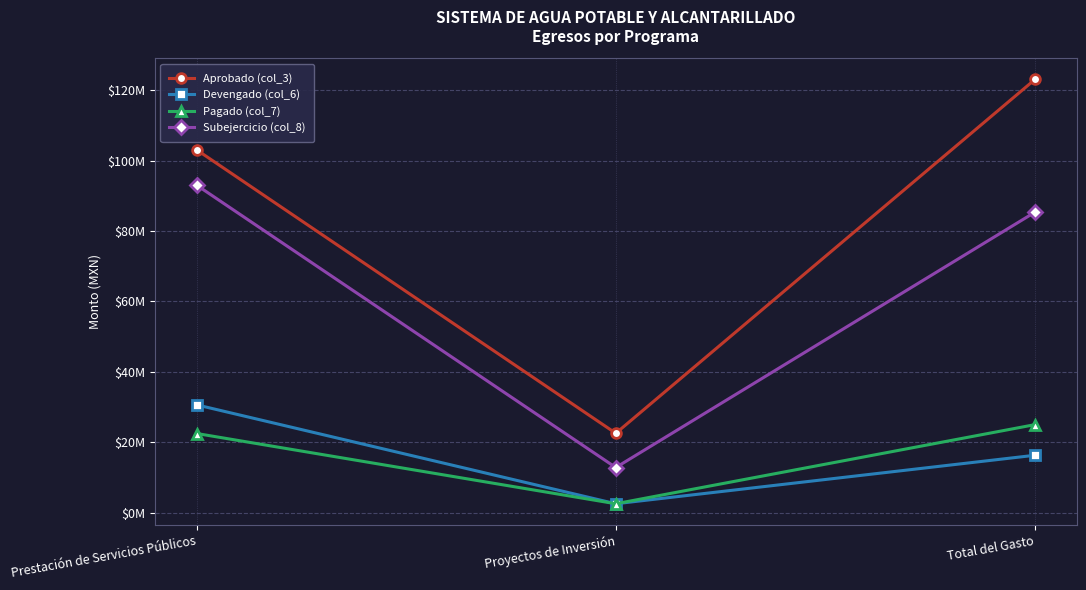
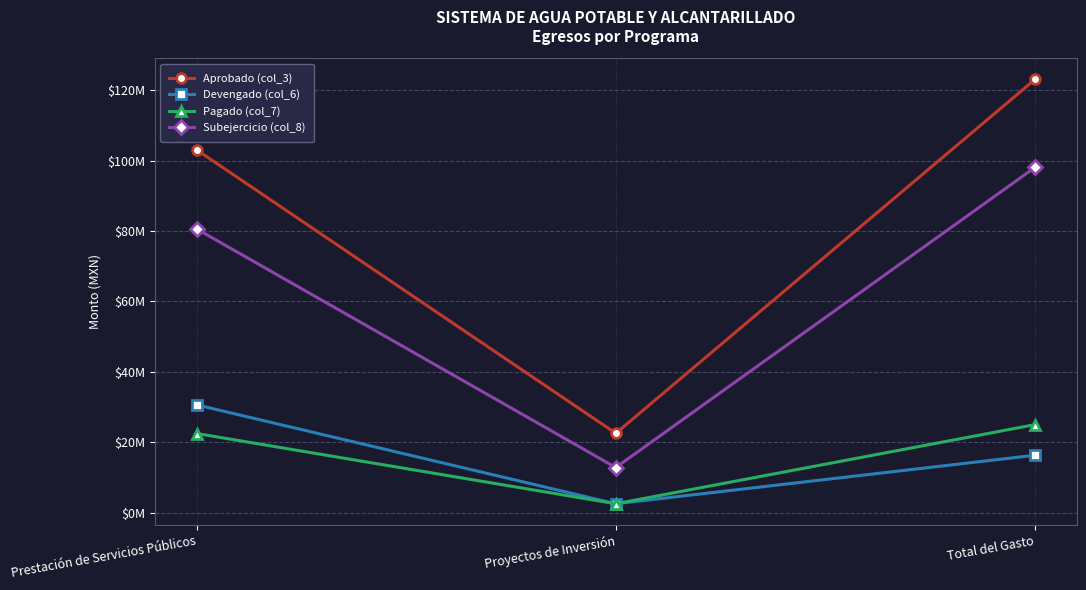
Subejercicio (col_8), Prestación de Servicios Públicos: $93000000 -> $81000000
Subejercicio (col_8), Total del Gasto: $85000000 -> $98000000
